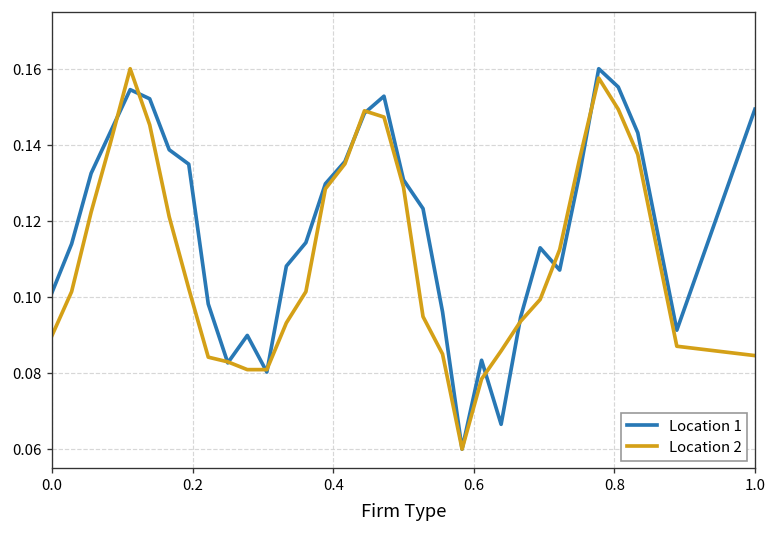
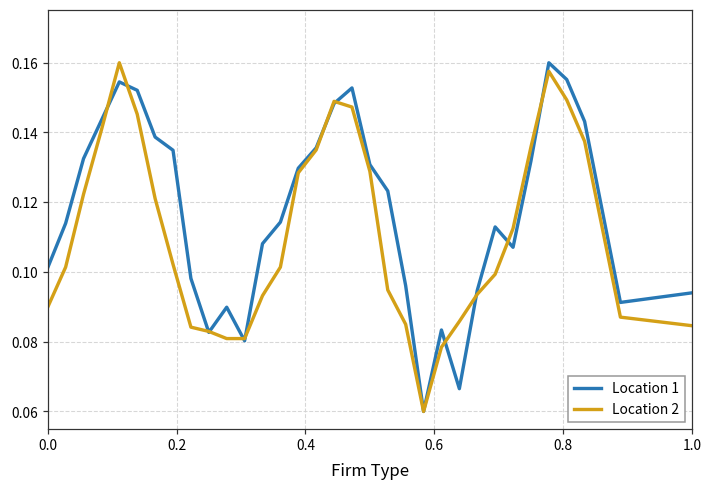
Location 1, 1.0: 0.149 -> 0.094
